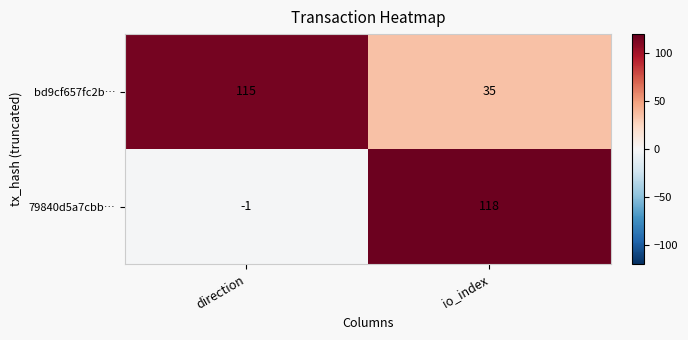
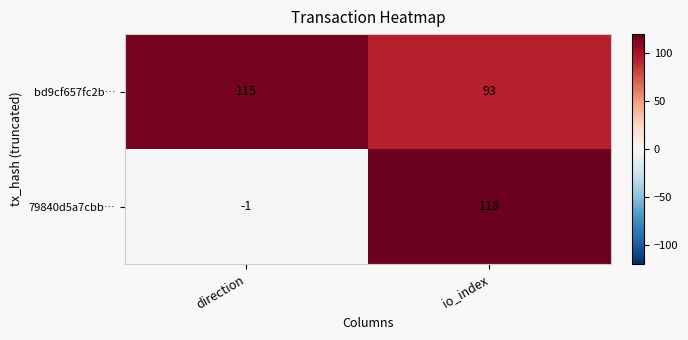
bd9cf657fc2b…, io_index: 35 -> 93
